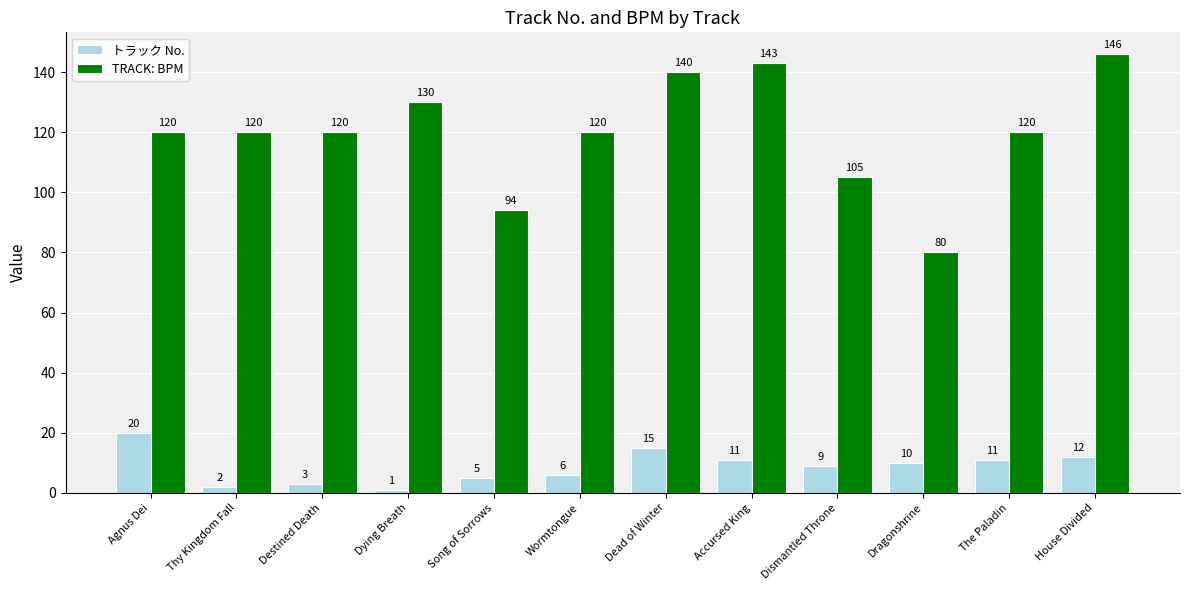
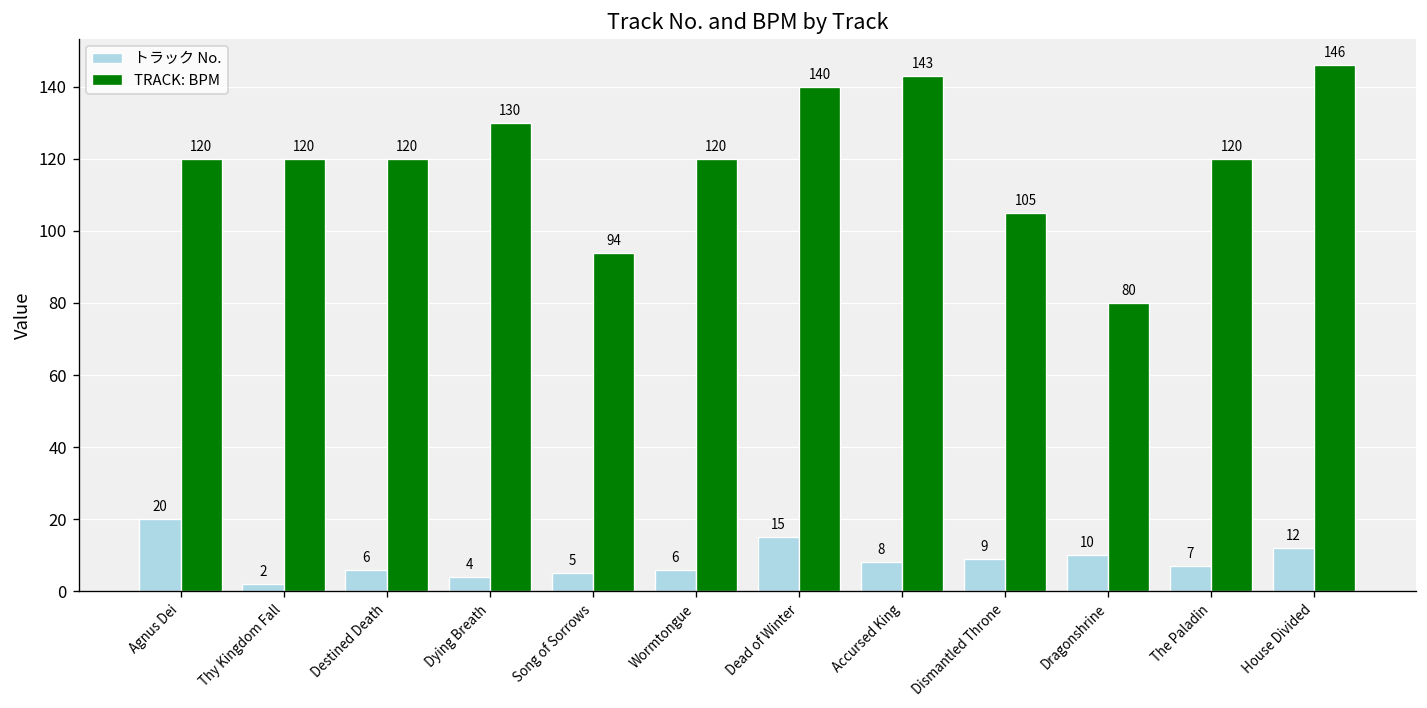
トラック No., Destined Death: 3 -> 6
トラック No., Dying Breath: 1 -> 4
トラック No., Accursed King: 11 -> 8
トラック No., The Paladin: 11 -> 7
